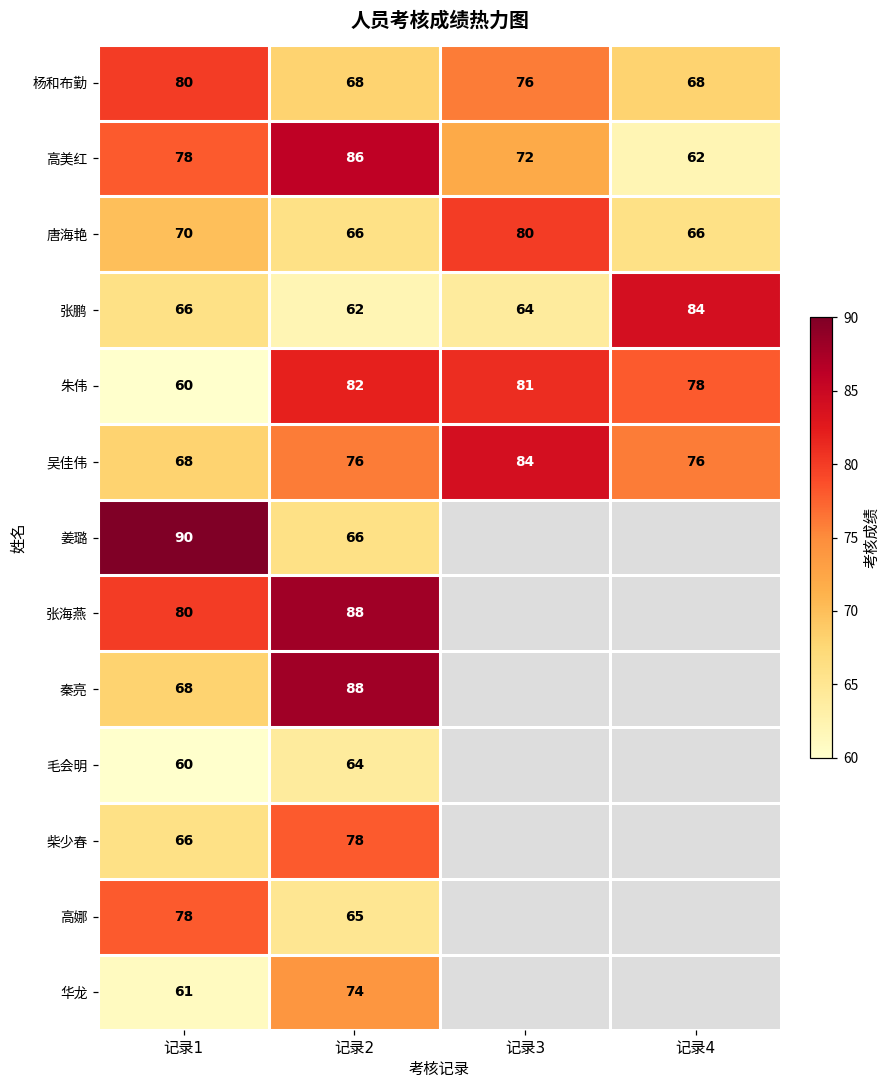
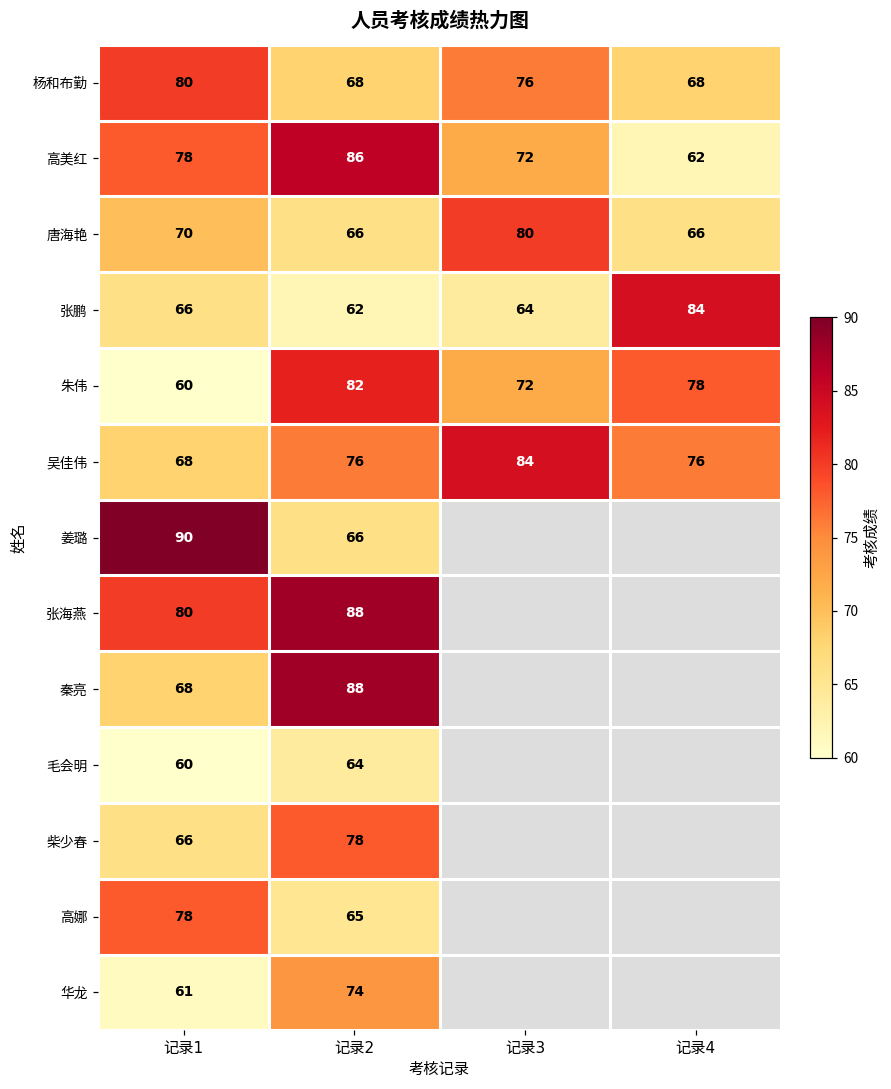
朱伟, 记录3: 81 -> 72
